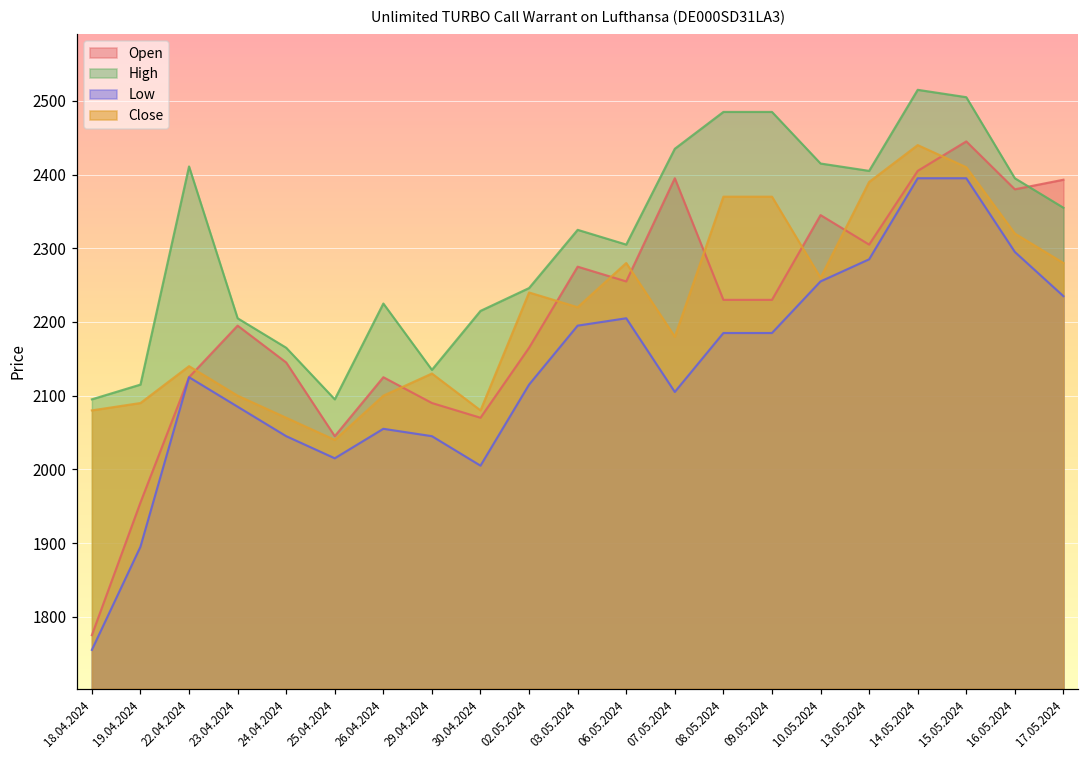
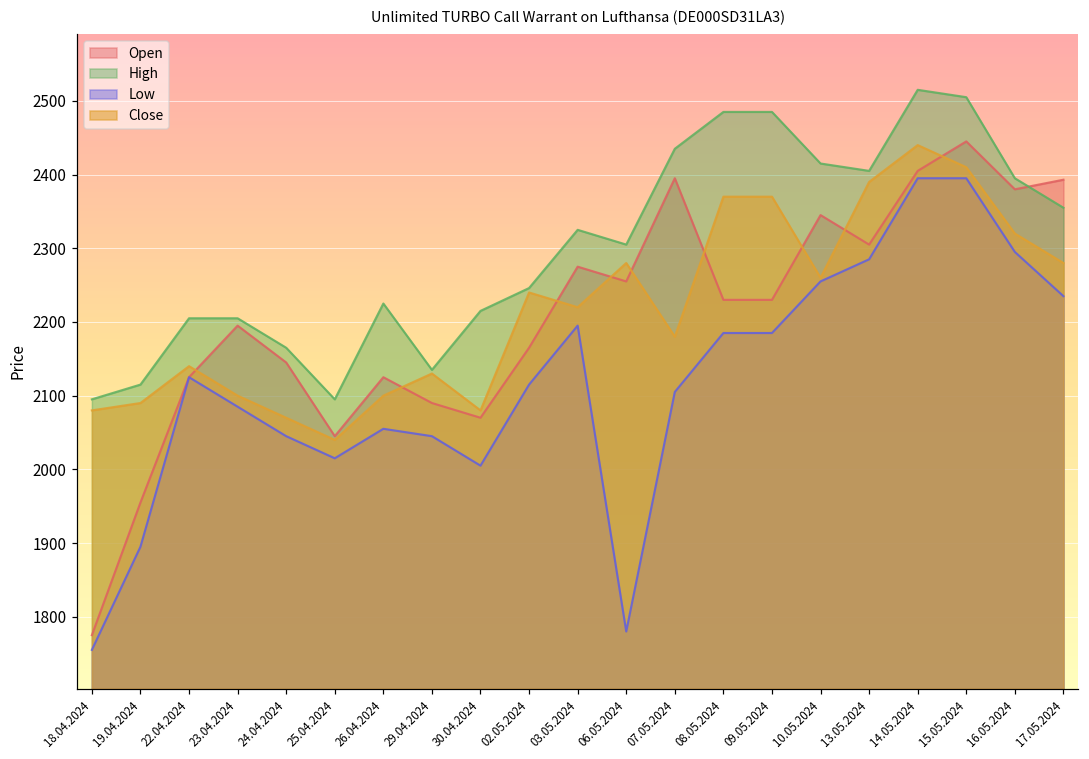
High, 22.04.2024: 2410 -> 2210
Low, 06.05.2024: 2210 -> 1780
